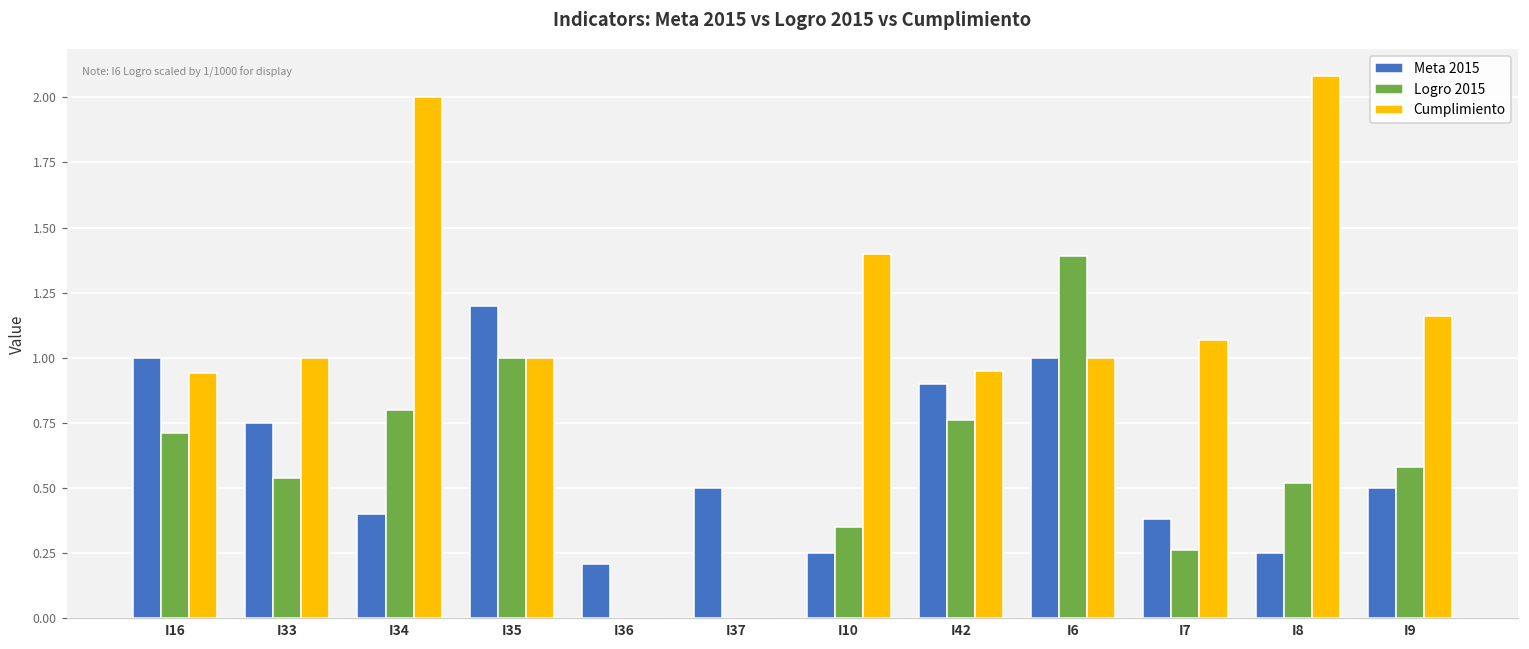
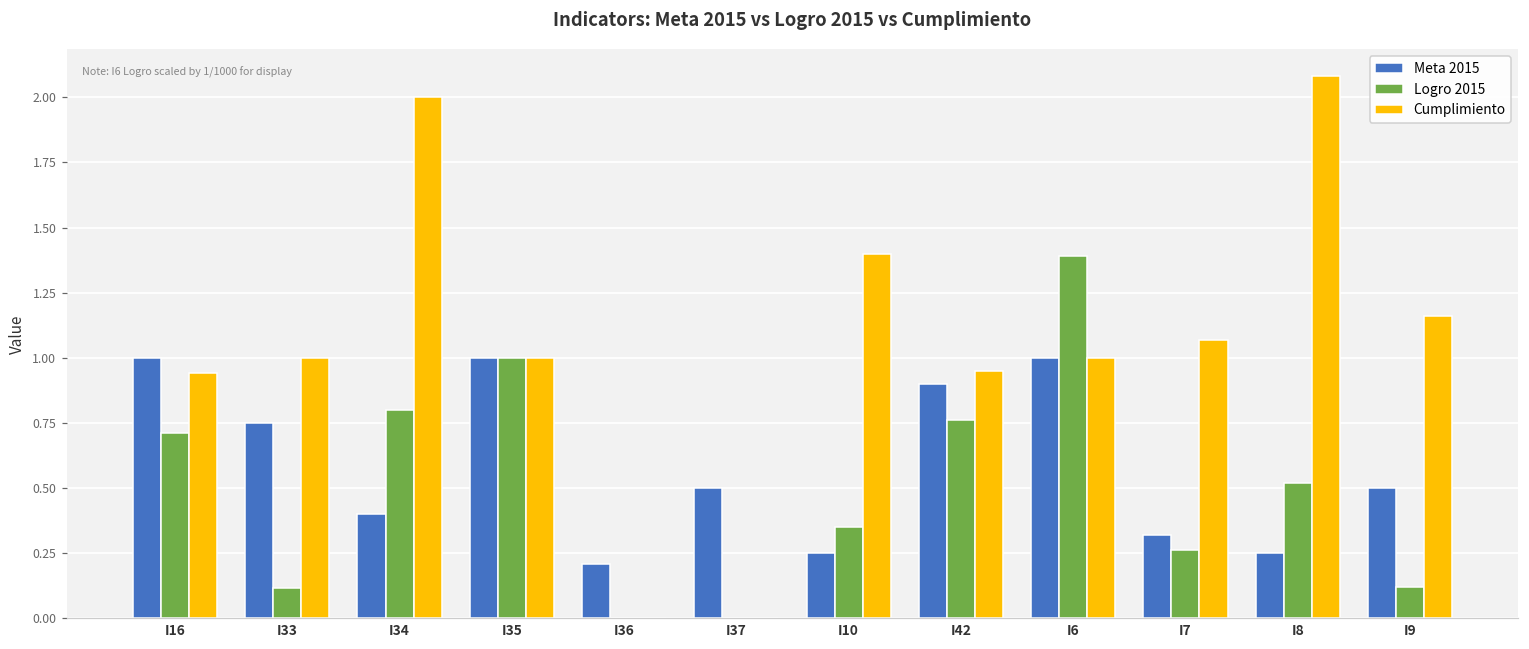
Logro 2015, I33: 0.54 -> 0.12
Meta 2015, I35: 1.2 -> 1.0
Meta 2015, I7: 0.38 -> 0.32
Logro 2015, I9: 0.58 -> 0.12
